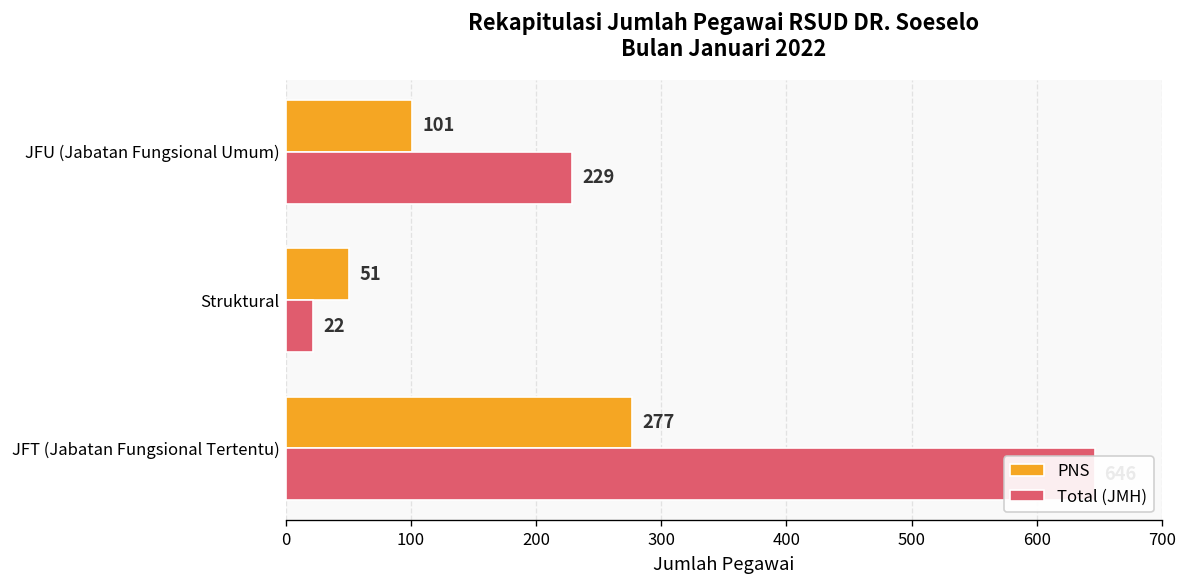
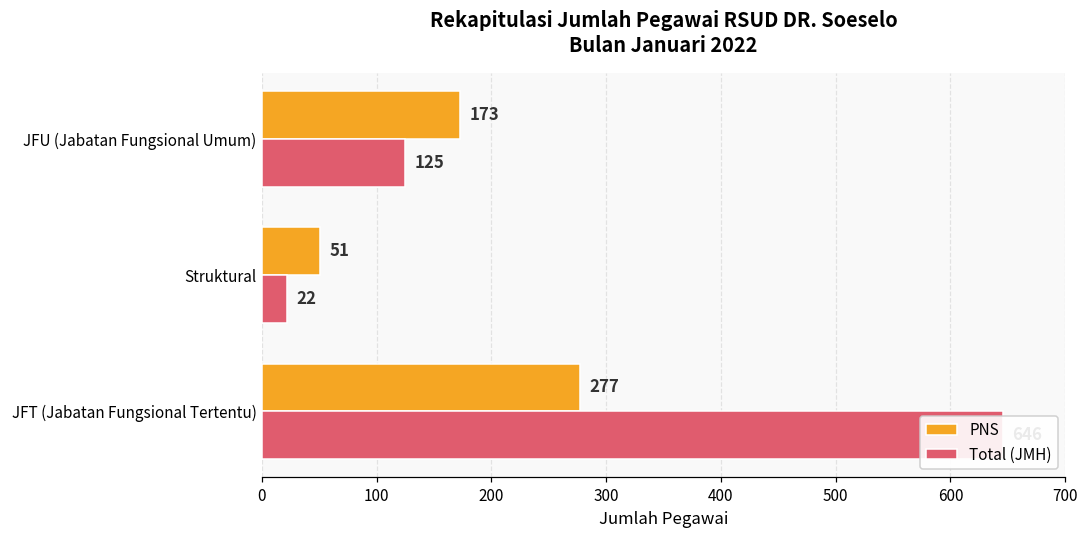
PNS, JFU (Jabatan Fungsional Umum): 101 -> 173
Total (JMH), JFU (Jabatan Fungsional Umum): 229 -> 125
